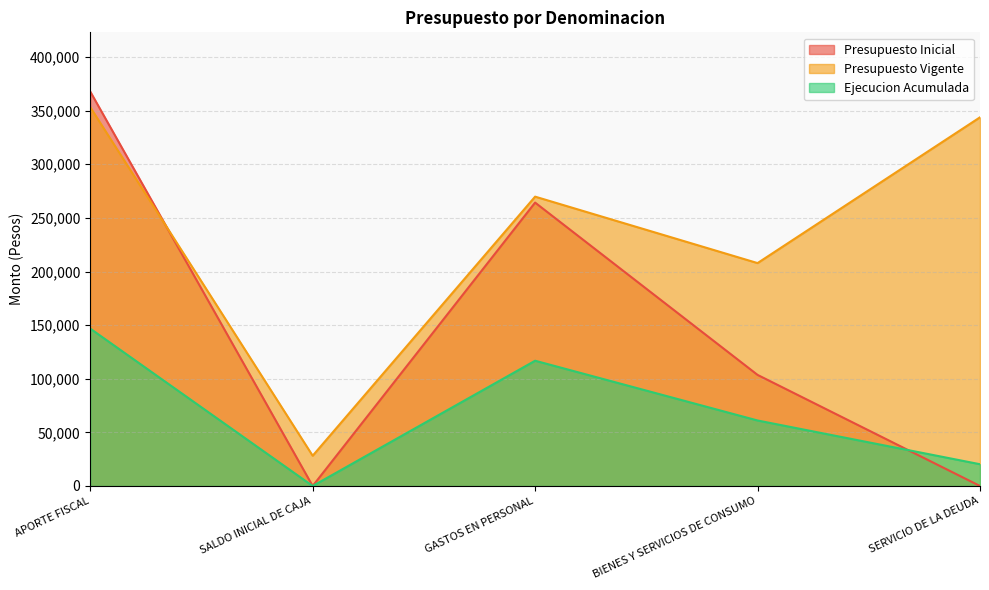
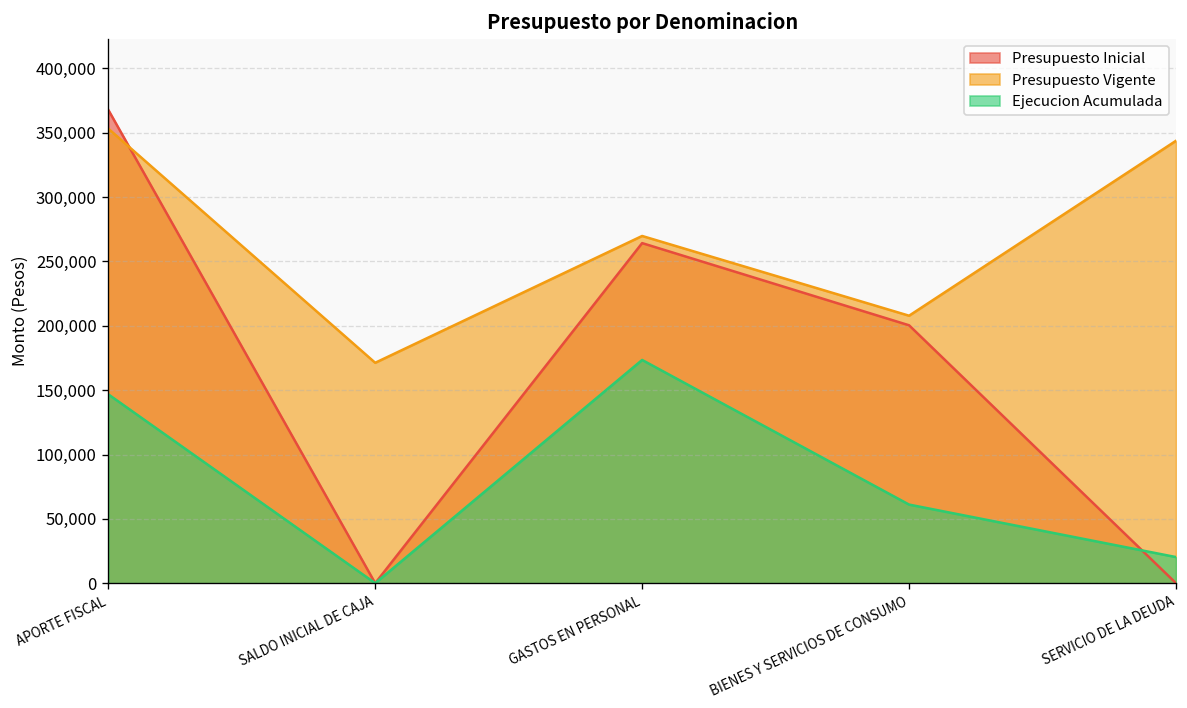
Presupuesto Vigente, SALDO INICIAL DE CAJA: 28,000 -> 171,000
Ejecucion Acumulada, GASTOS EN PERSONAL: 117,000 -> 173,000
Presupuesto Inicial, BIENES Y SERVICIOS DE CONSUMO: 104,000 -> 200,000
